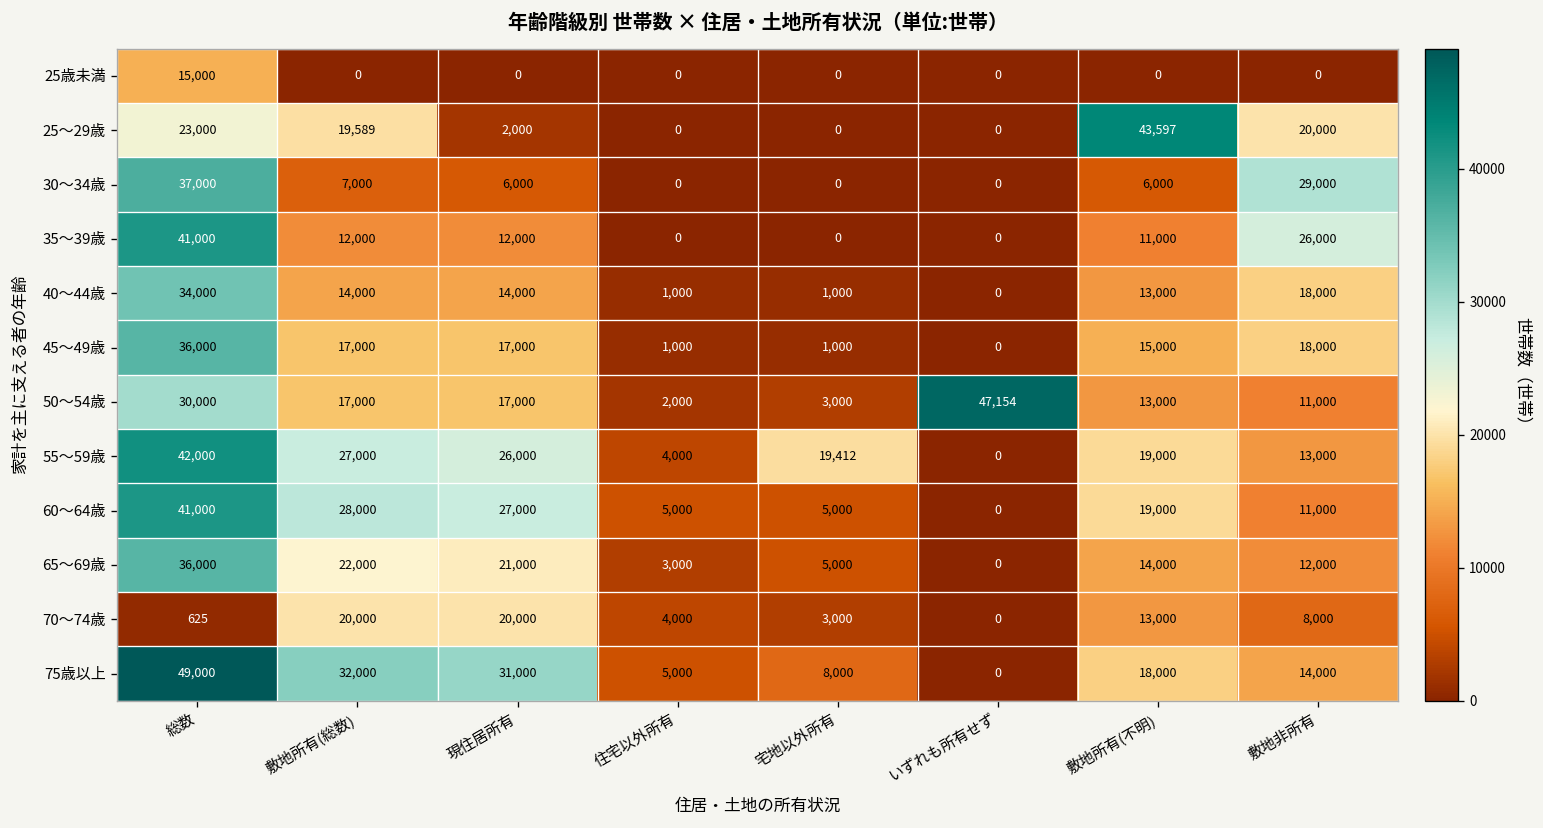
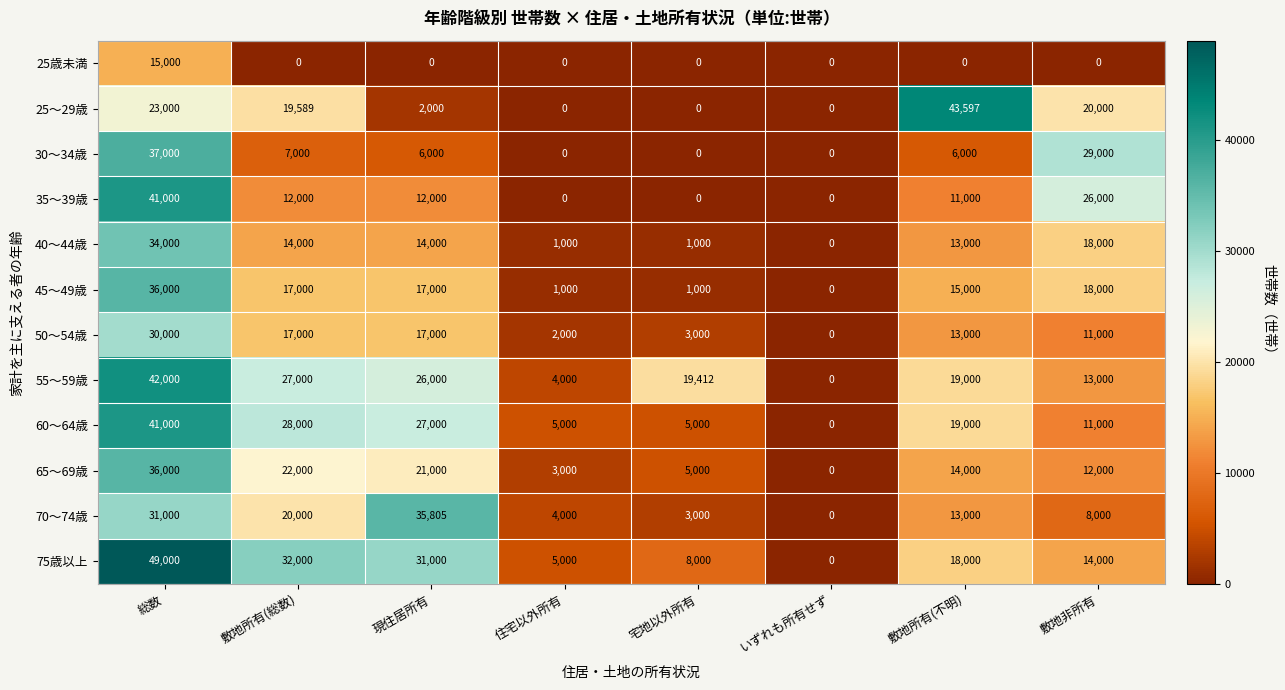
50～54歳, いずれも所有せず: 47,154 -> 0
70～74歳, 総数: 625 -> 31,000
70～74歳, 現住居所有: 20,000 -> 35,805
